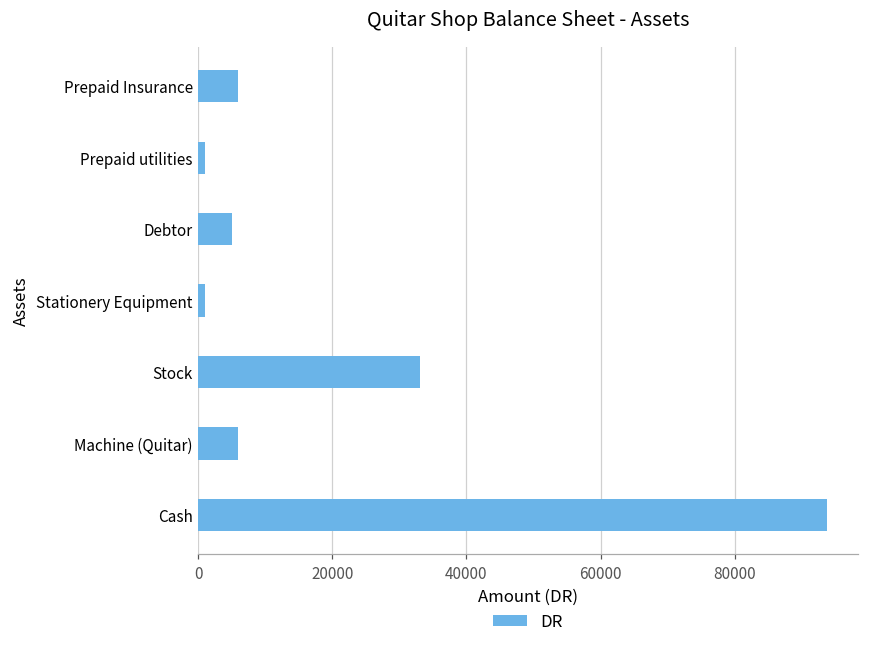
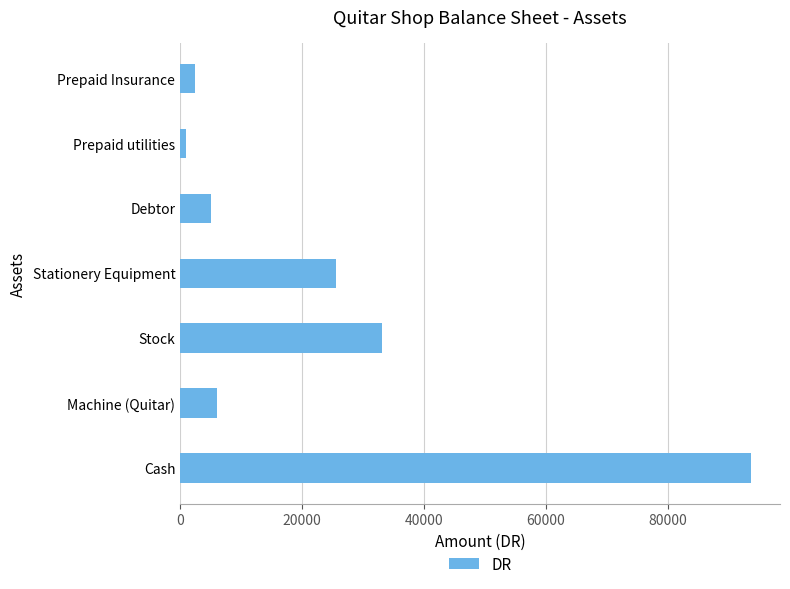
Prepaid Insurance: 6000 -> 2000
Stationery Equipment: 1000 -> 26000
